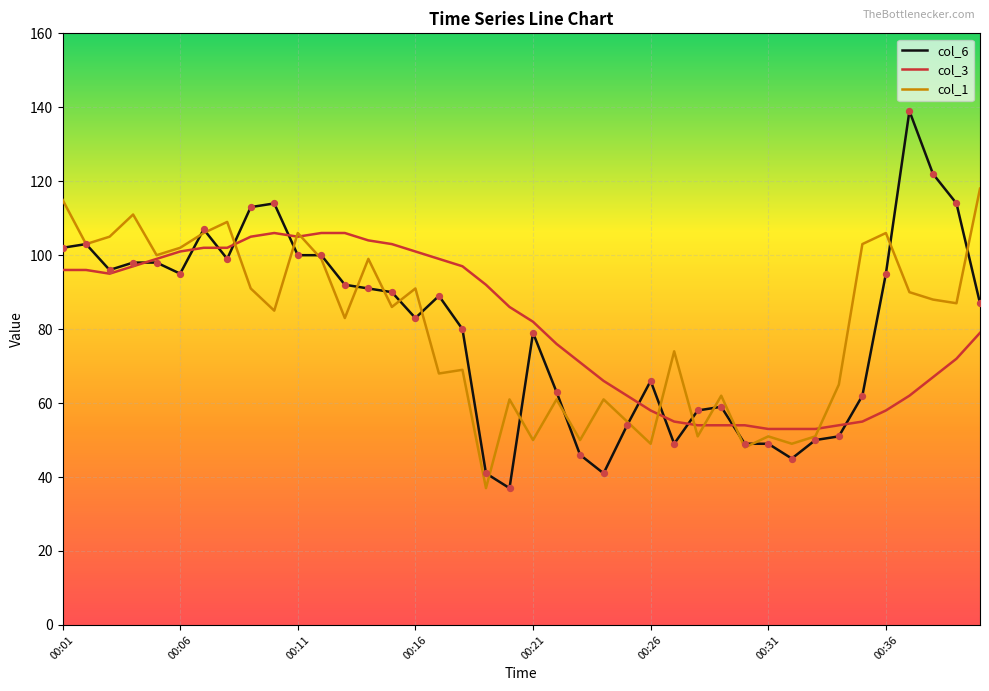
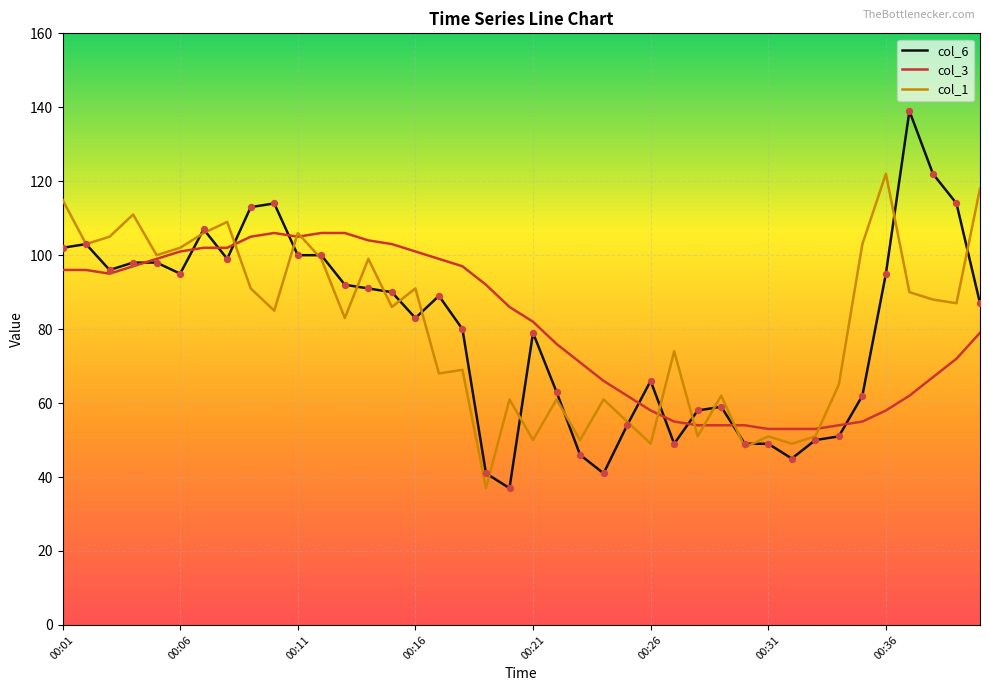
col_1, 00:36: 106 -> 122
